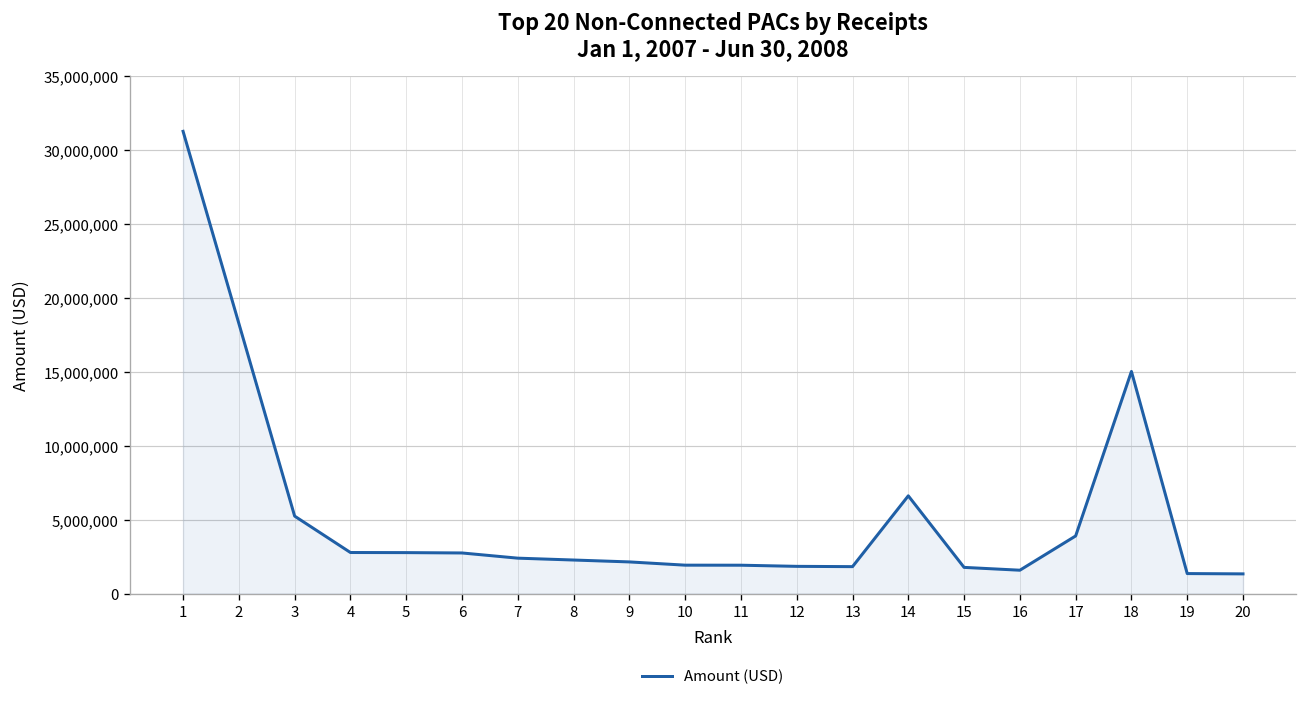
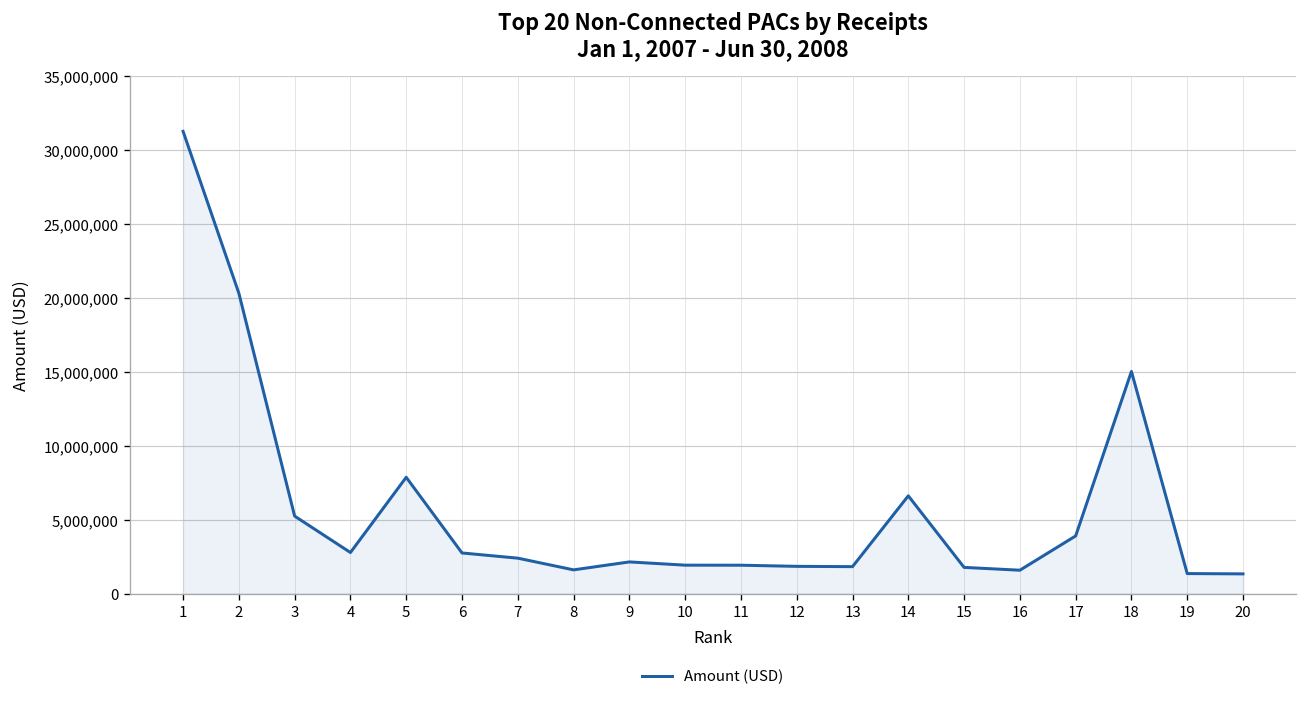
2: 18,300,000 -> 20,300,000
5: 2,800,000 -> 7,900,000
8: 2,300,000 -> 1,600,000
